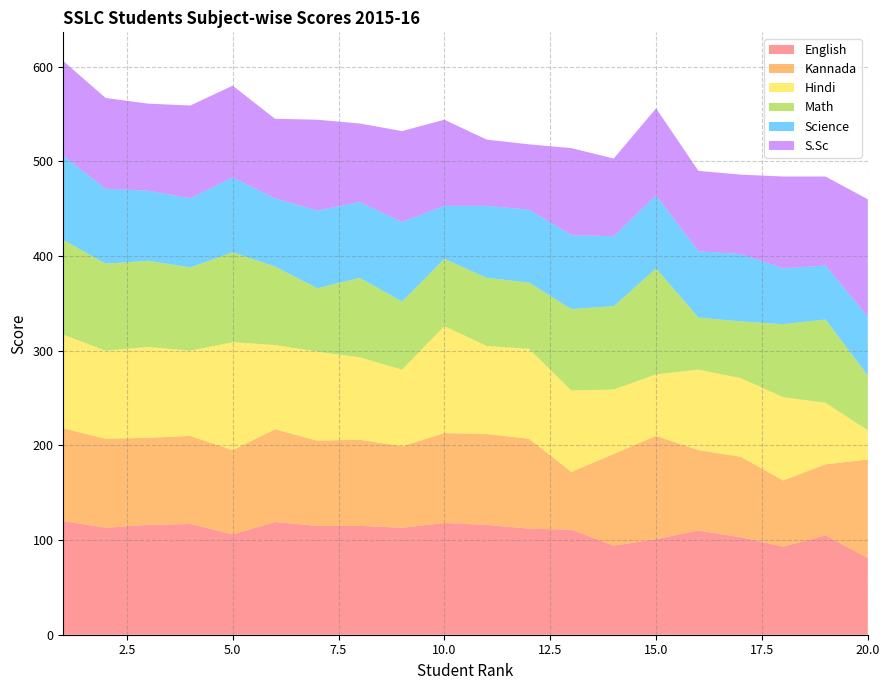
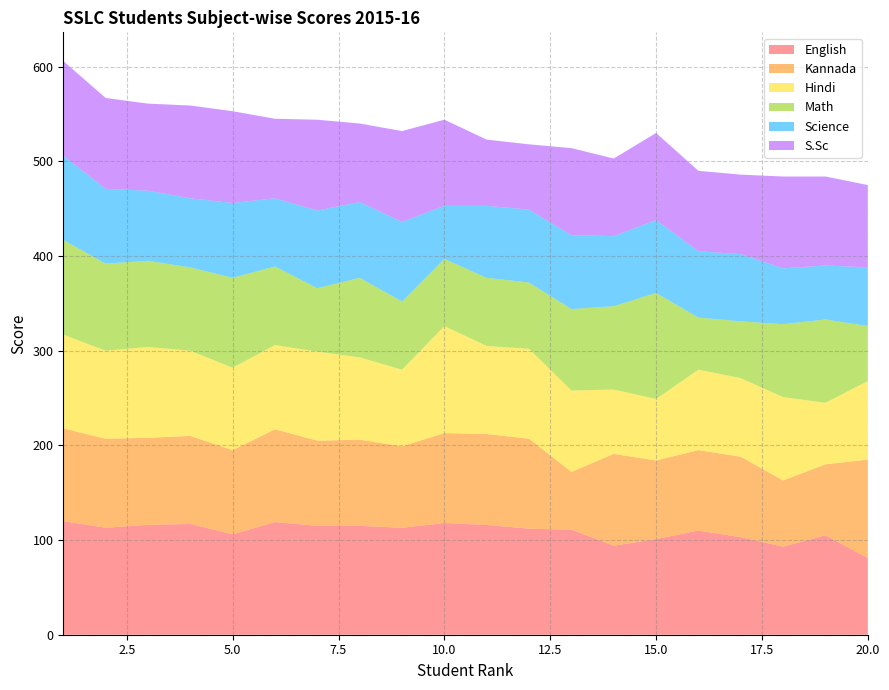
Hindi, 5.0: 110 -> 90
Kannada, 15.0: 110 -> 80
Hindi, 20.0: 30 -> 80
S.Sc, 20.0: 120 -> 90
